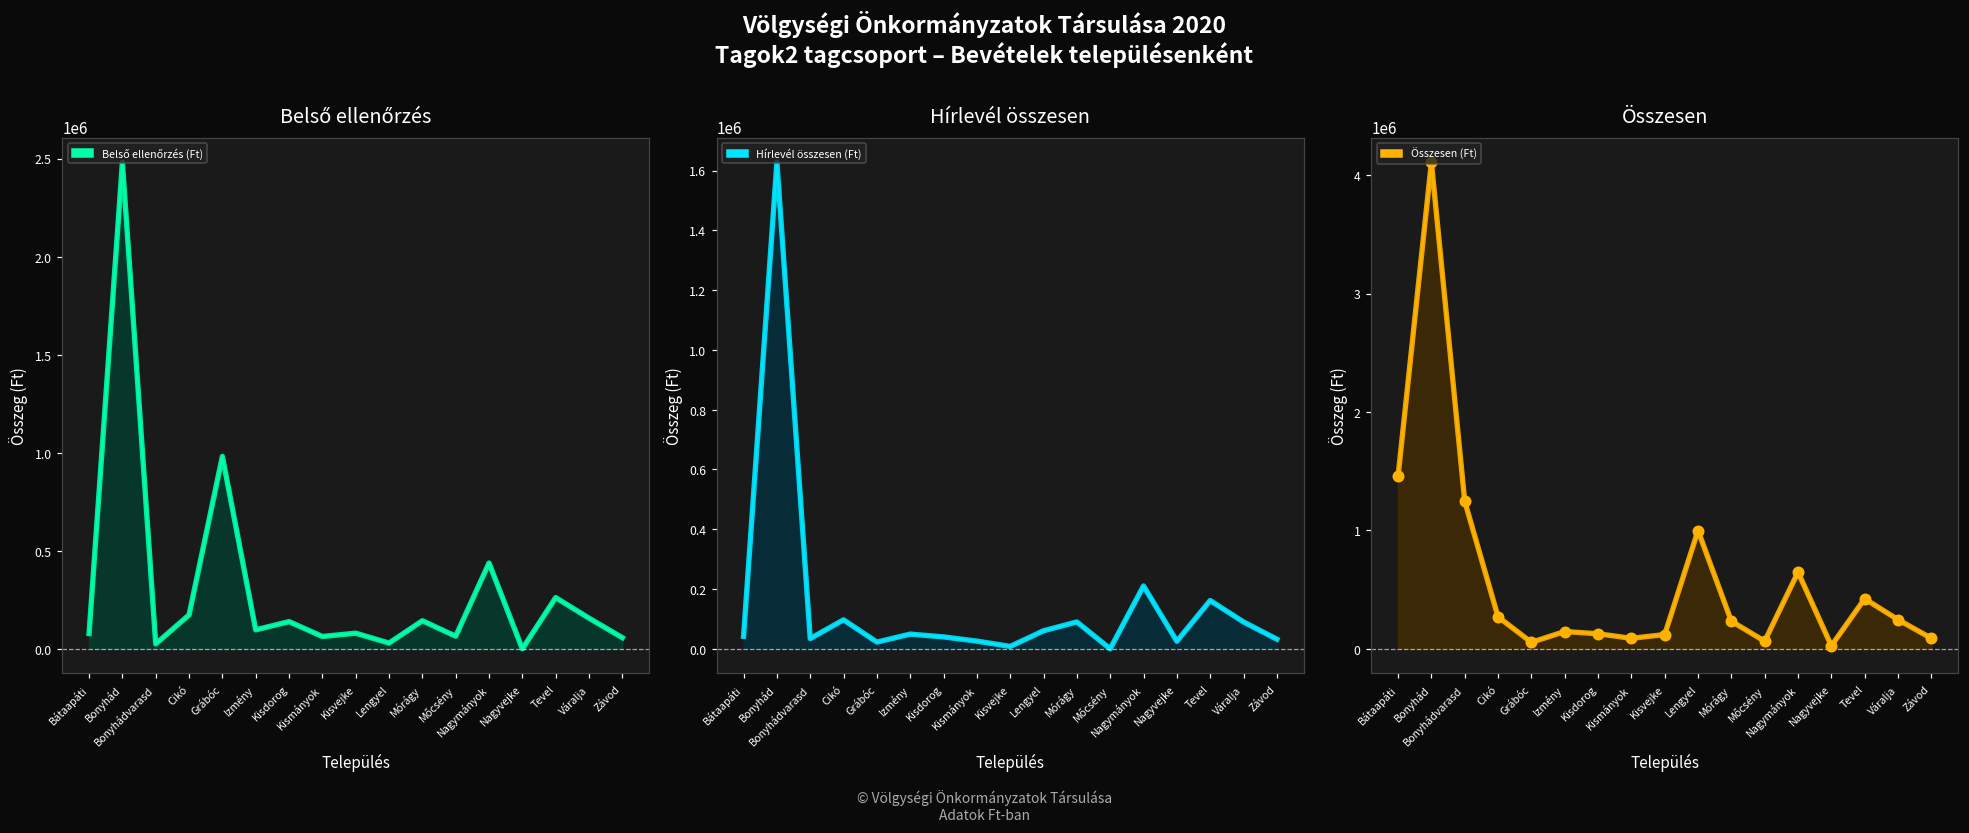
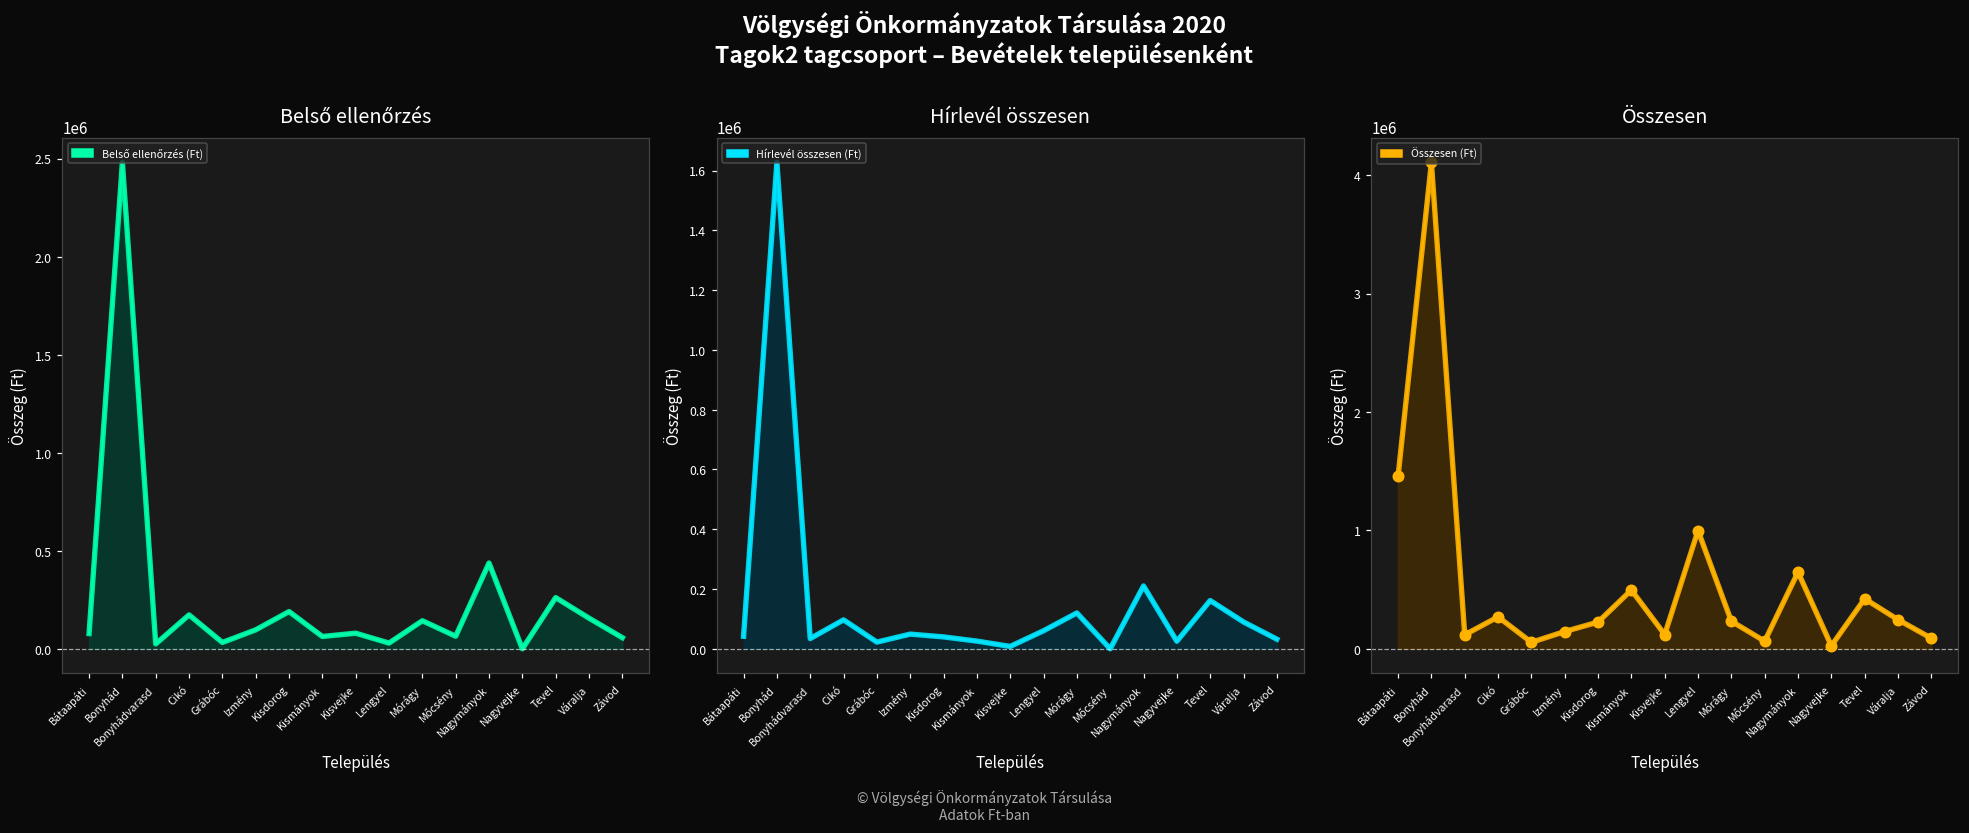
Belső ellenőrzés, Grábóc: 980000 -> 30000
Belső ellenőrzés, Kisdorog: 140000 -> 190000
Hírlevél összesen, Mórágy: 90000 -> 120000
Összesen, Bonyhádvarasd: 1250000 -> 120000
Összesen, Kisdorog: 130000 -> 230000
Összesen, Kismányok: 90000 -> 500000
